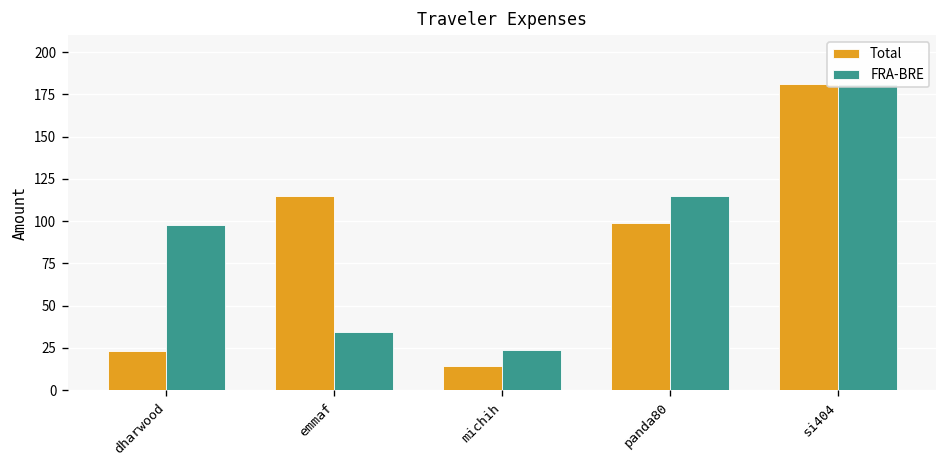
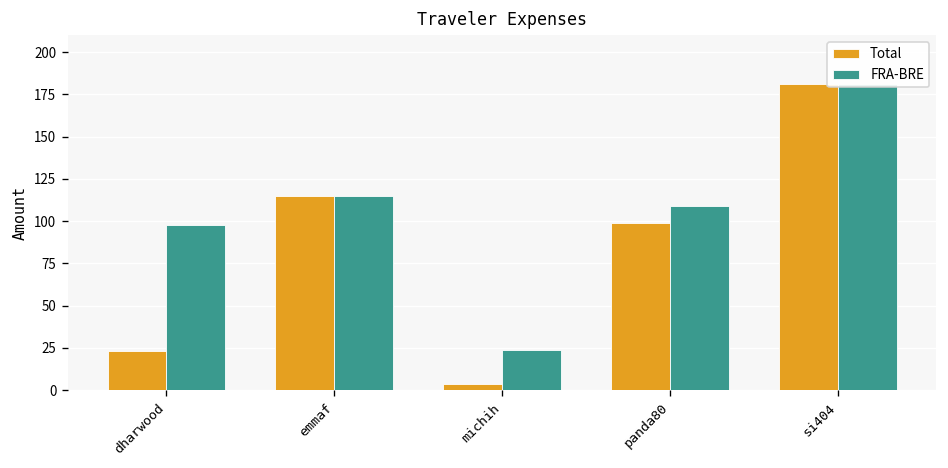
FRA-BRE, emmaf: 34 -> 115
Total, michih: 14 -> 4
FRA-BRE, panda80: 115 -> 109
